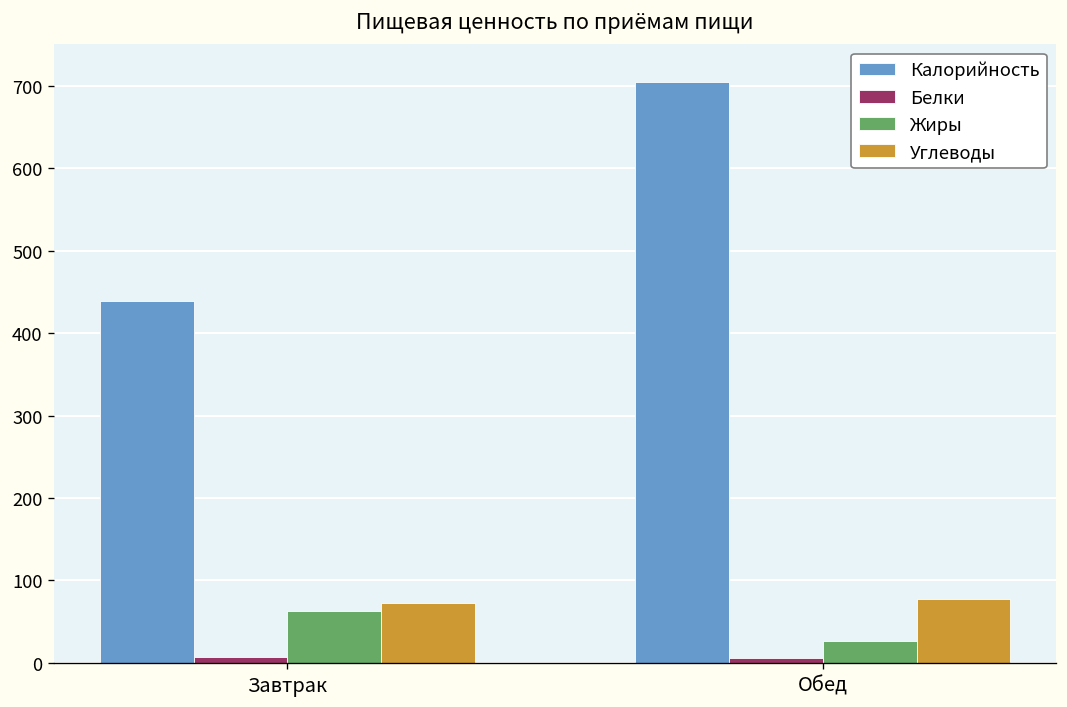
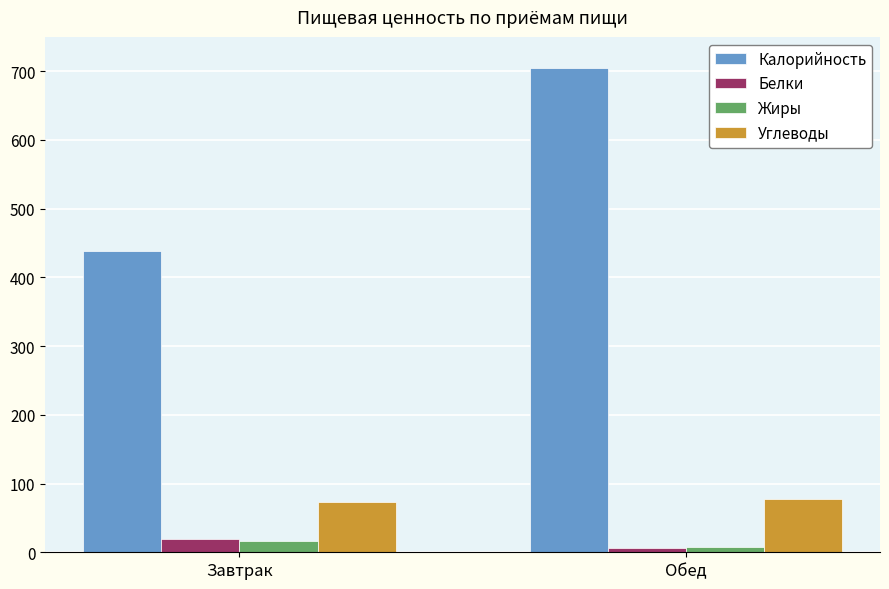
Белки, Завтрак: 10 -> 20
Жиры, Завтрак: 60 -> 20
Жиры, Обед: 30 -> 10
